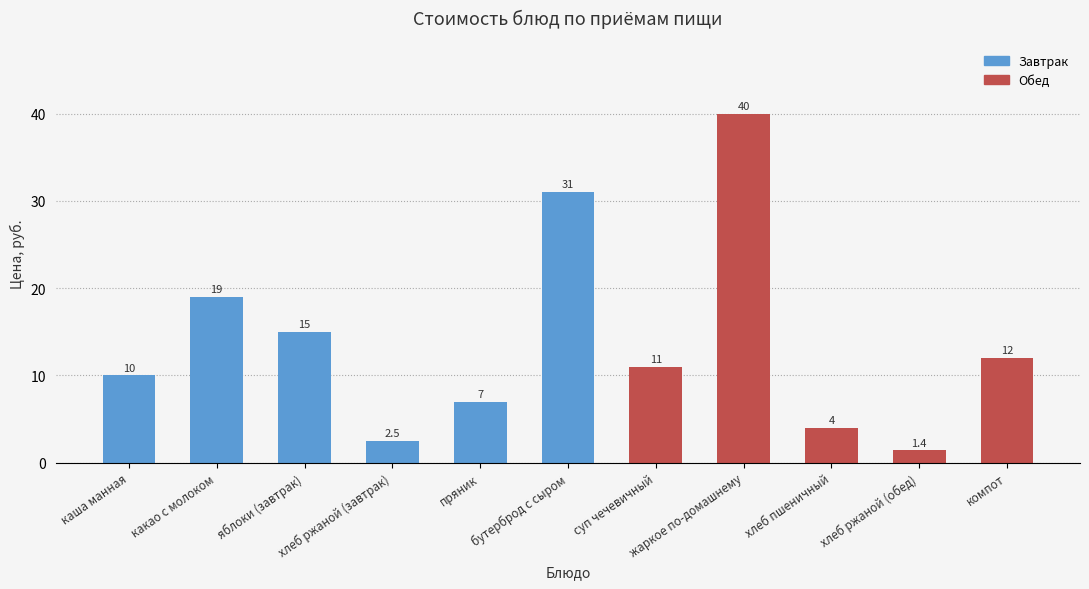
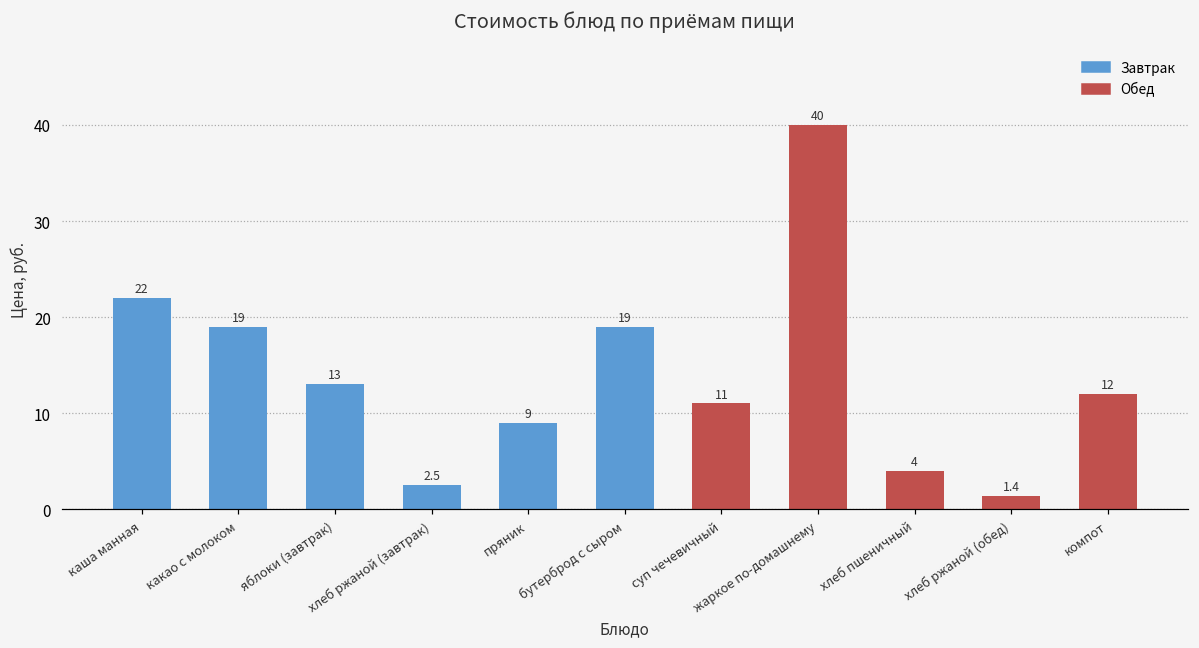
каша манная: 10 -> 22
яблоки (завтрак): 15 -> 13
пряник: 7 -> 9
бутерброд с сыром: 31 -> 19
